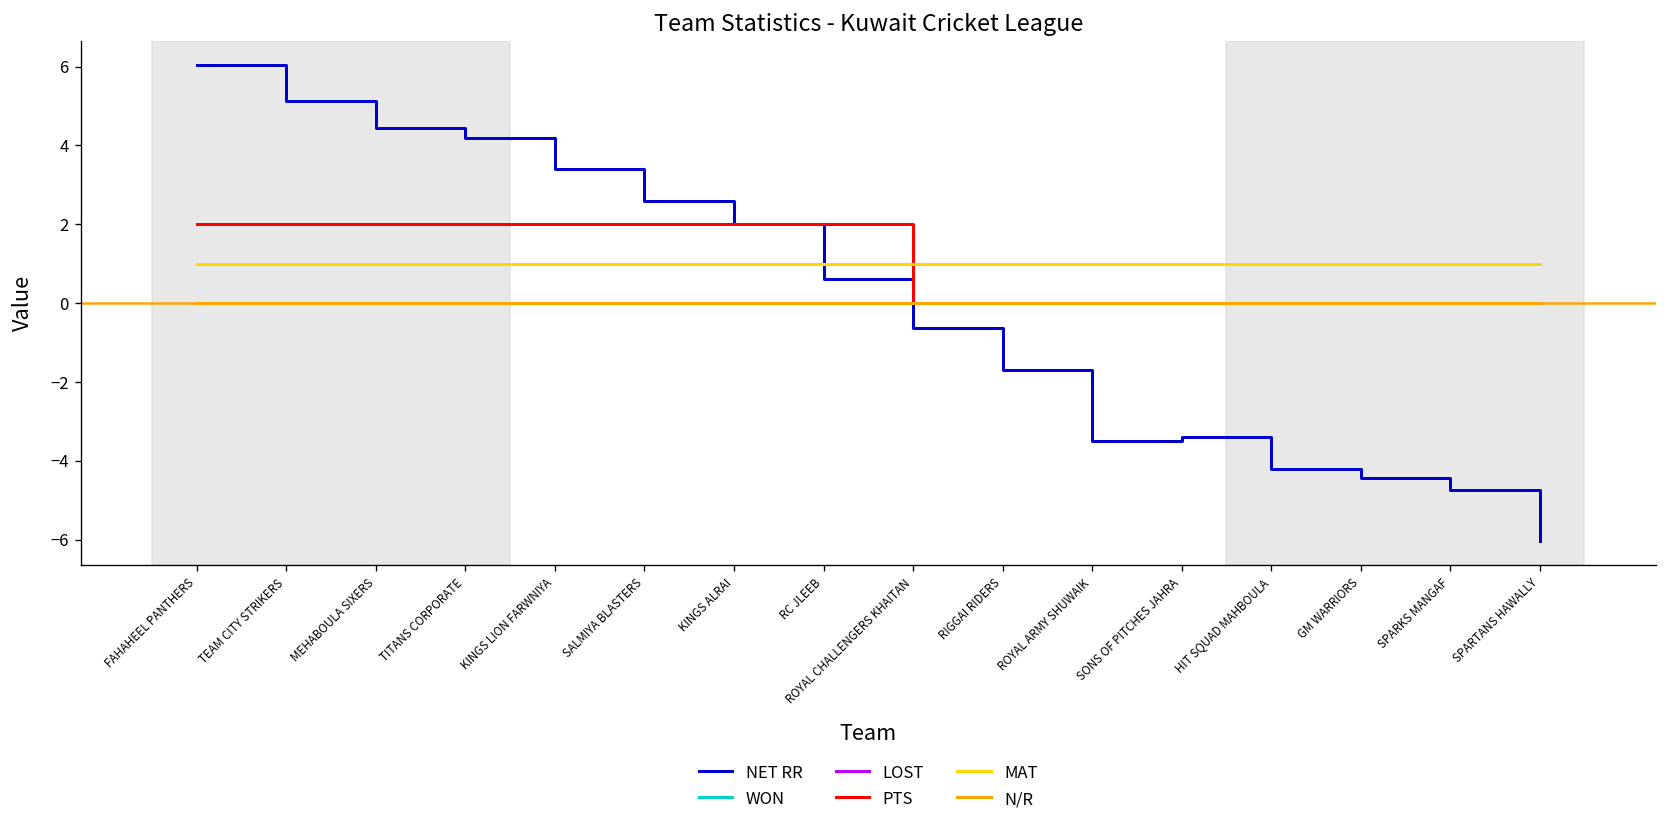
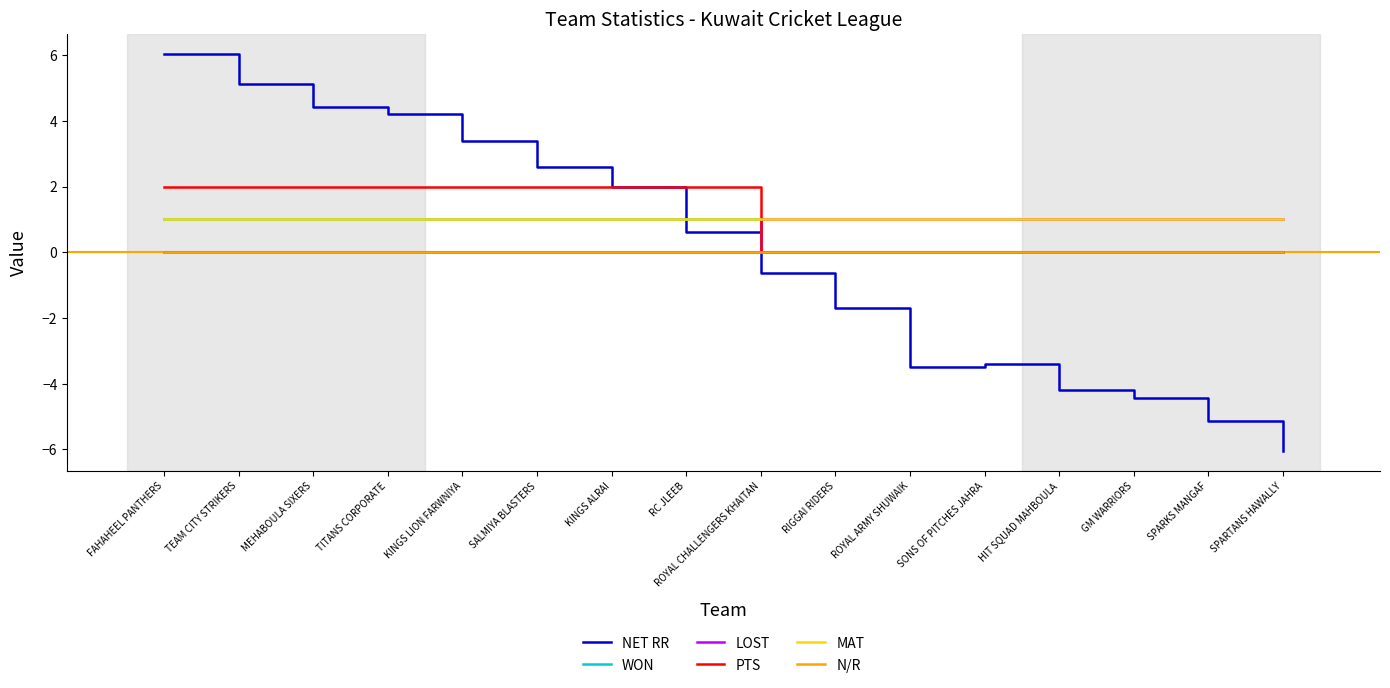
NET RR, SPARKS MANGAF: -4.7 -> -5.1
